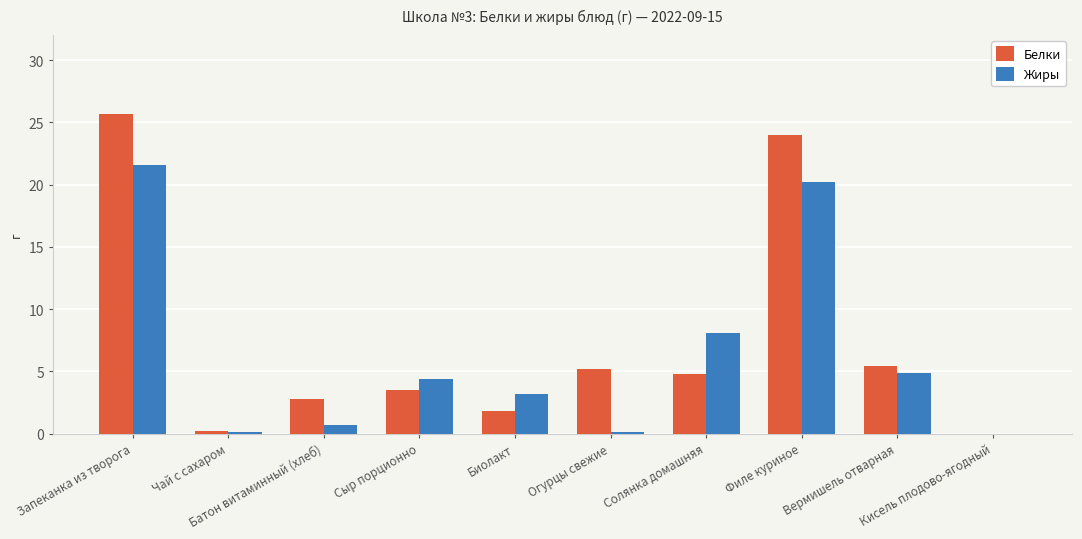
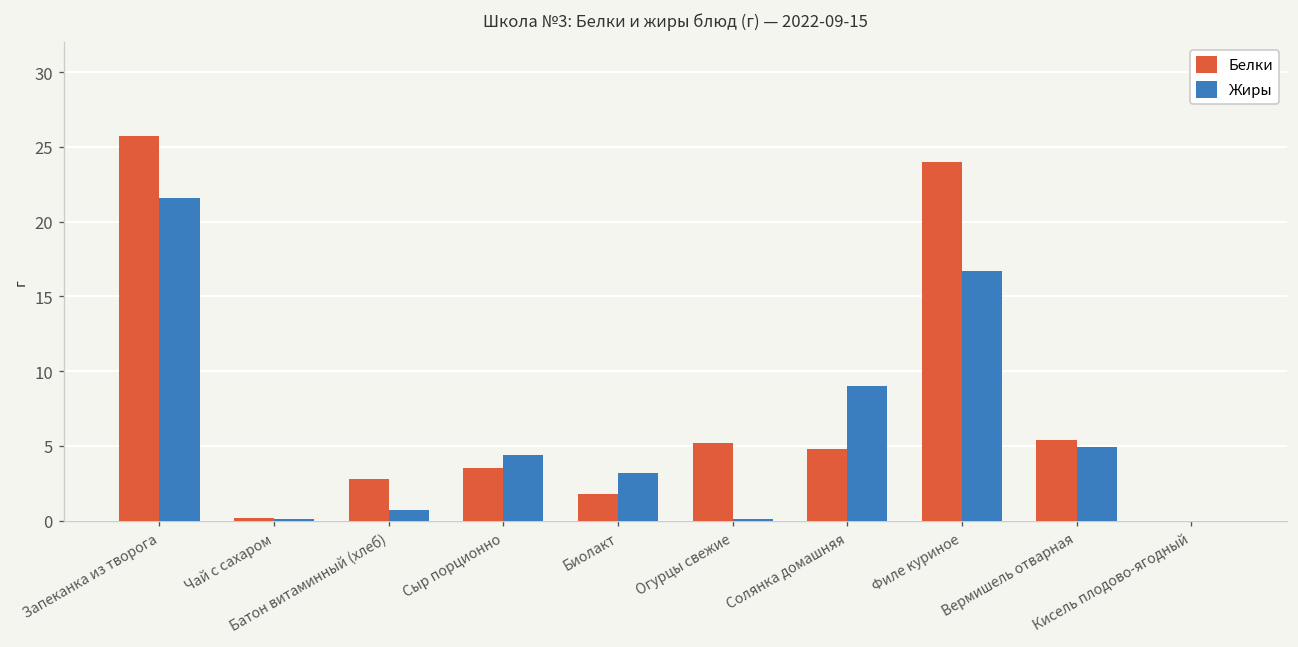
Жиры, Солянка домашняя: 8.1 -> 9.0
Жиры, Филе куриное: 20.2 -> 16.7
